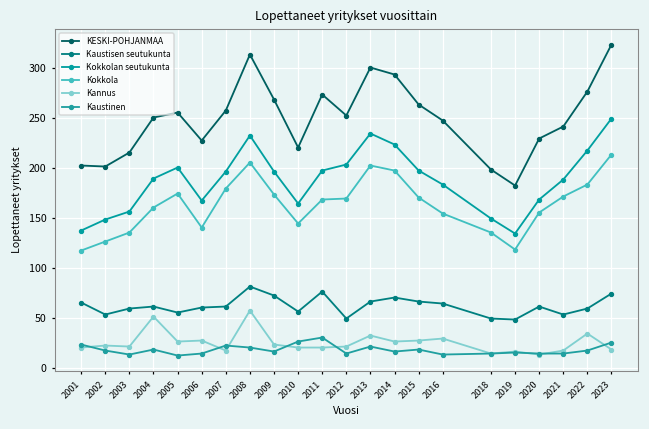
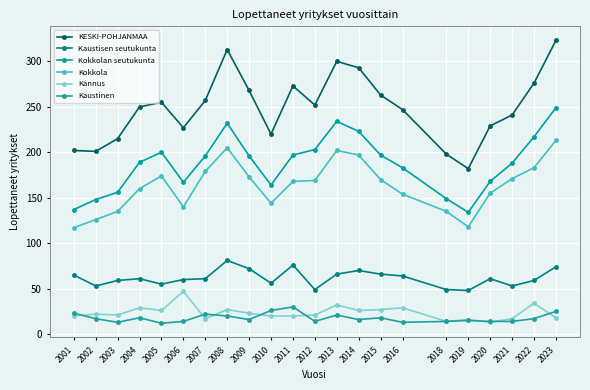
Kannus, 2004: 50 -> 30
Kannus, 2006: 30 -> 50
Kannus, 2008: 60 -> 30
